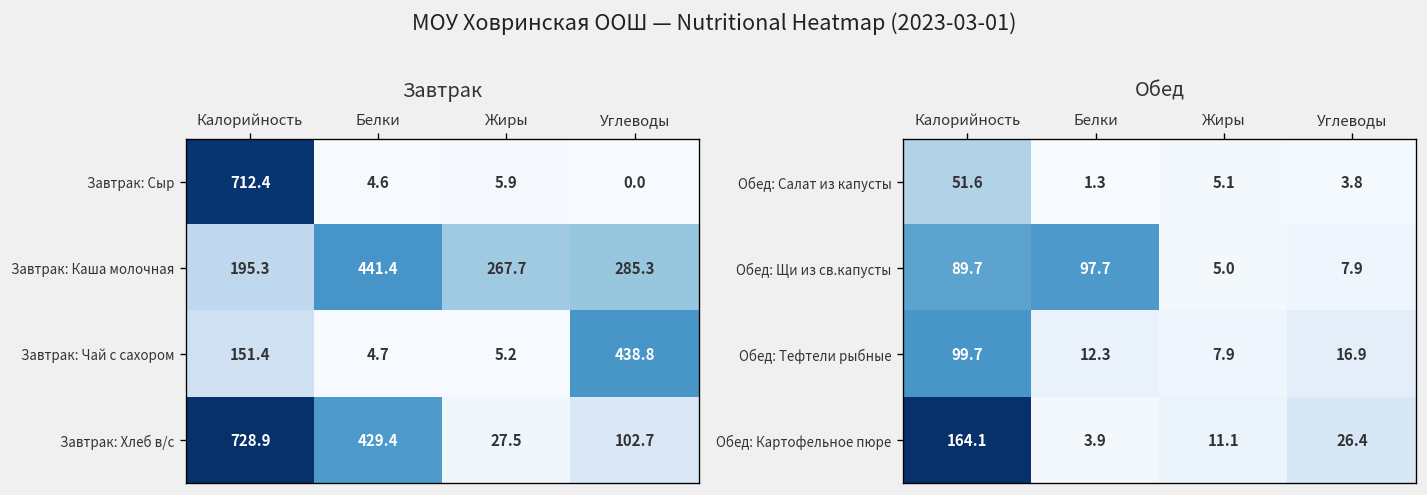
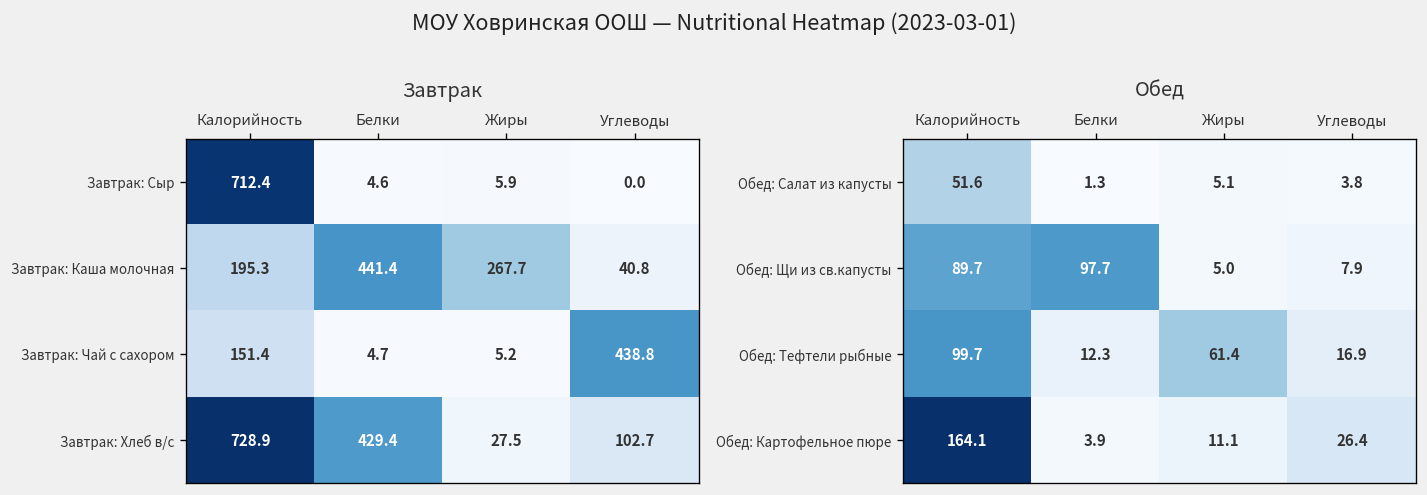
Завтрак, Завтрак: Каша молочная, Углеводы: 285.3 -> 40.8
Обед, Обед: Тефтели рыбные, Жиры: 7.9 -> 61.4
